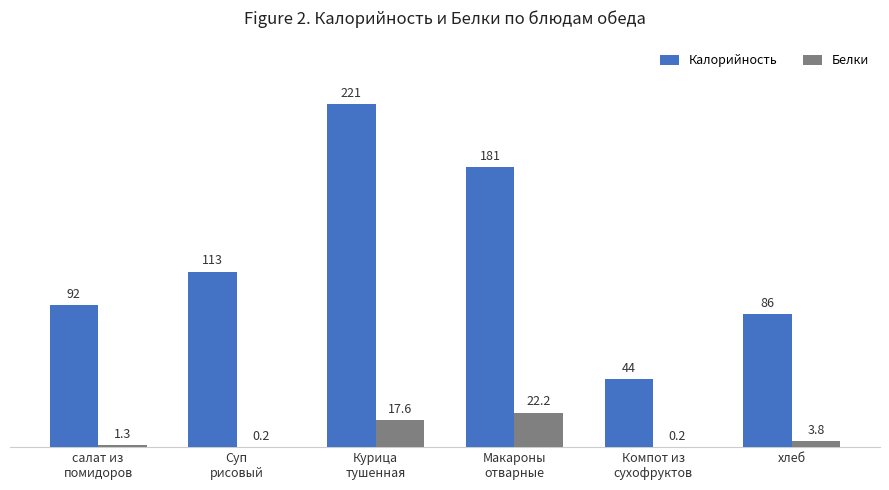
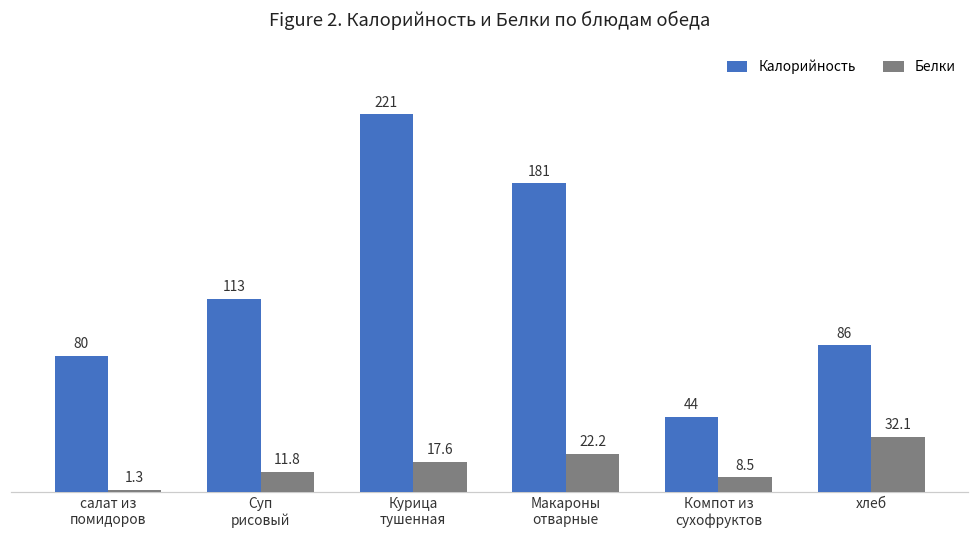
Калорийность, салат из помидоров: 92 -> 80
Белки, Суп рисовый: 0.2 -> 11.8
Белки, Компот из сухофруктов: 0.2 -> 8.5
Белки, хлеб: 3.8 -> 32.1
